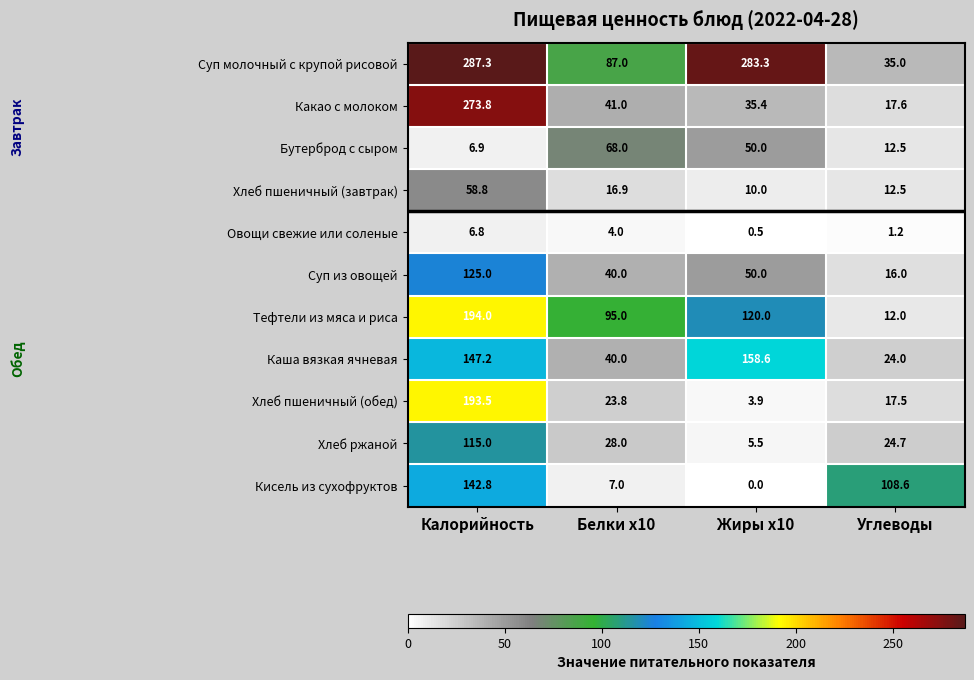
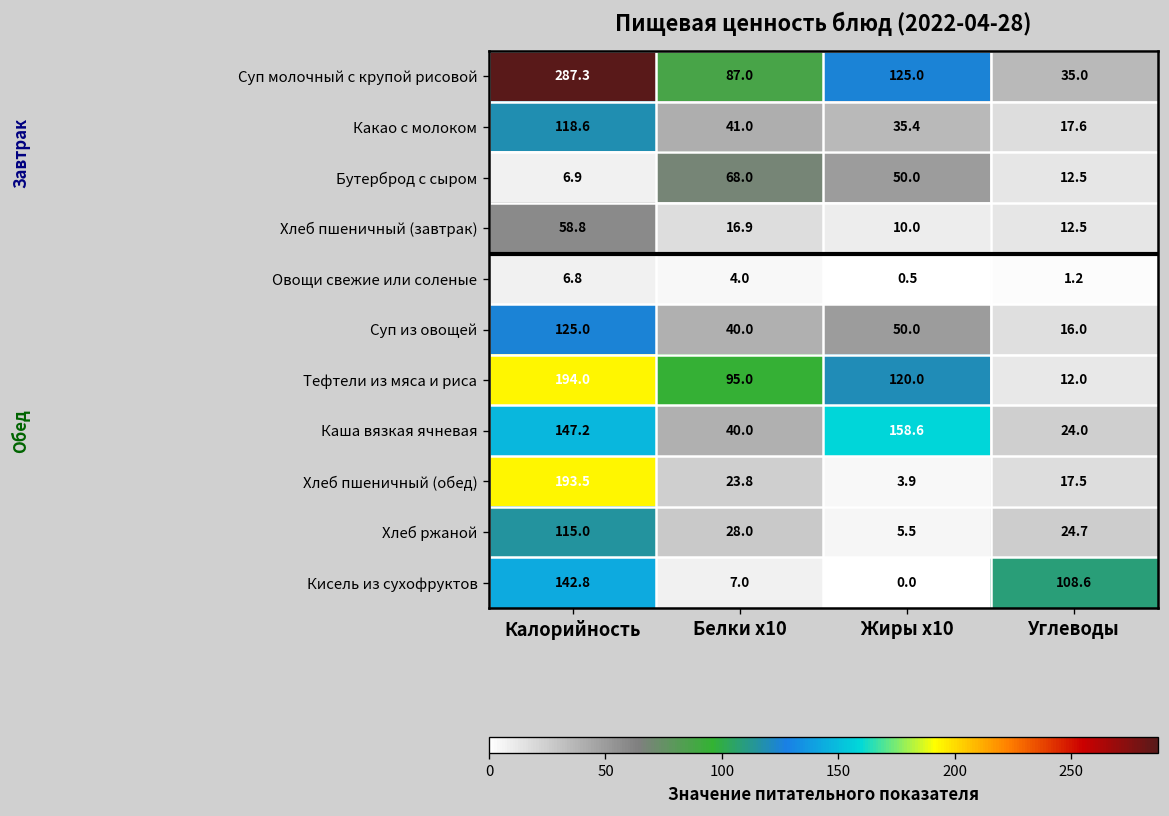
Суп молочный с крупой рисовой, Жиры x10: 283.3 -> 125.0
Какао с молоком, Калорийность: 273.8 -> 118.6
